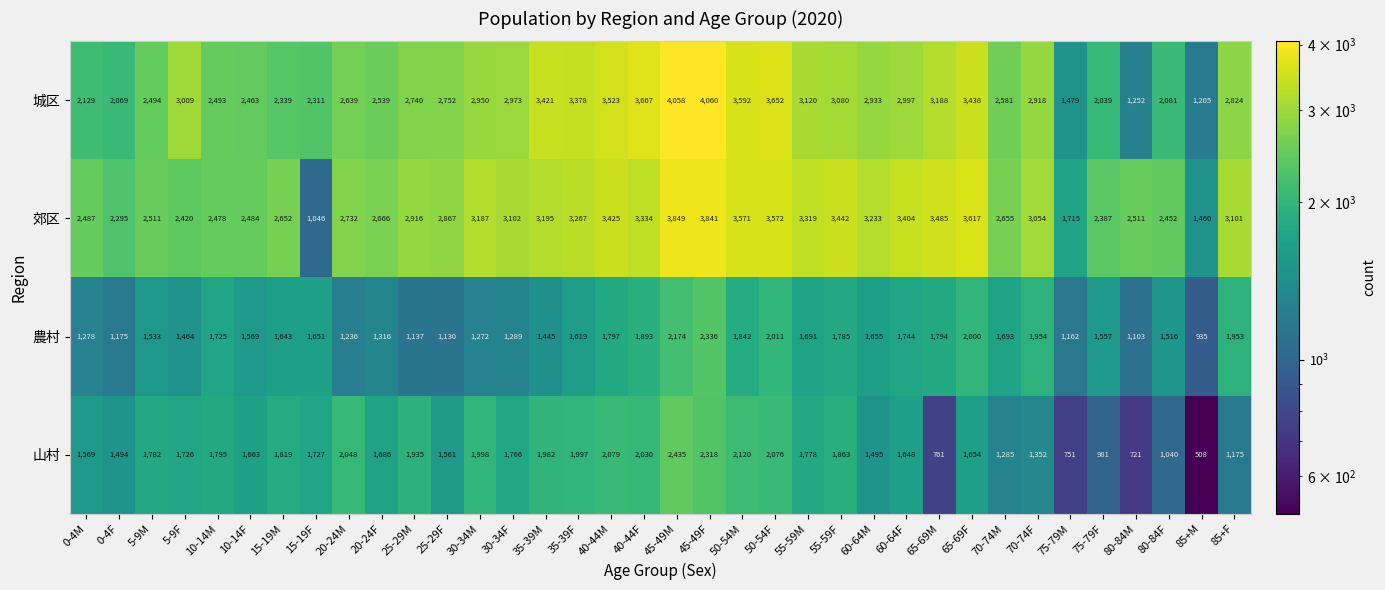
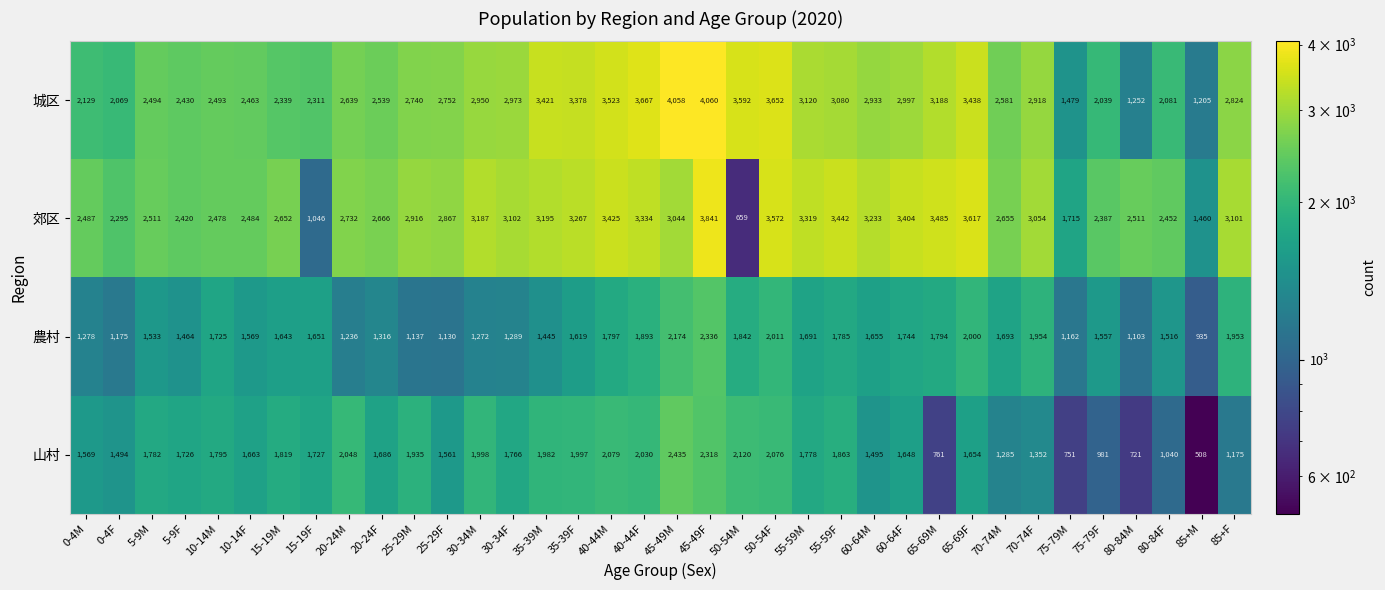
城区, 5-9F: 3,009 -> 2,430
郊区, 45-49M: 3,849 -> 3,044
郊区, 50-54M: 3,571 -> 659
